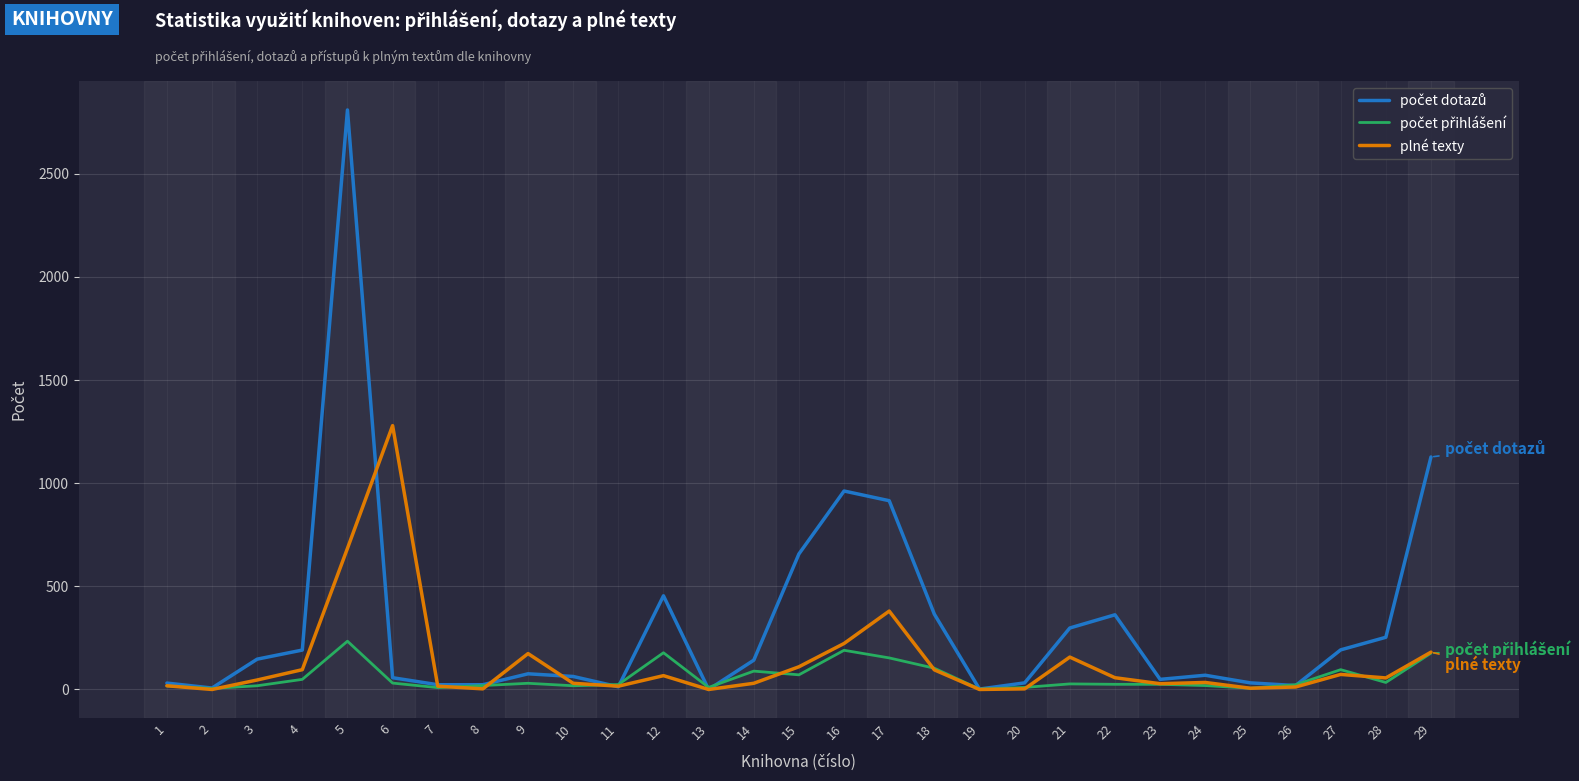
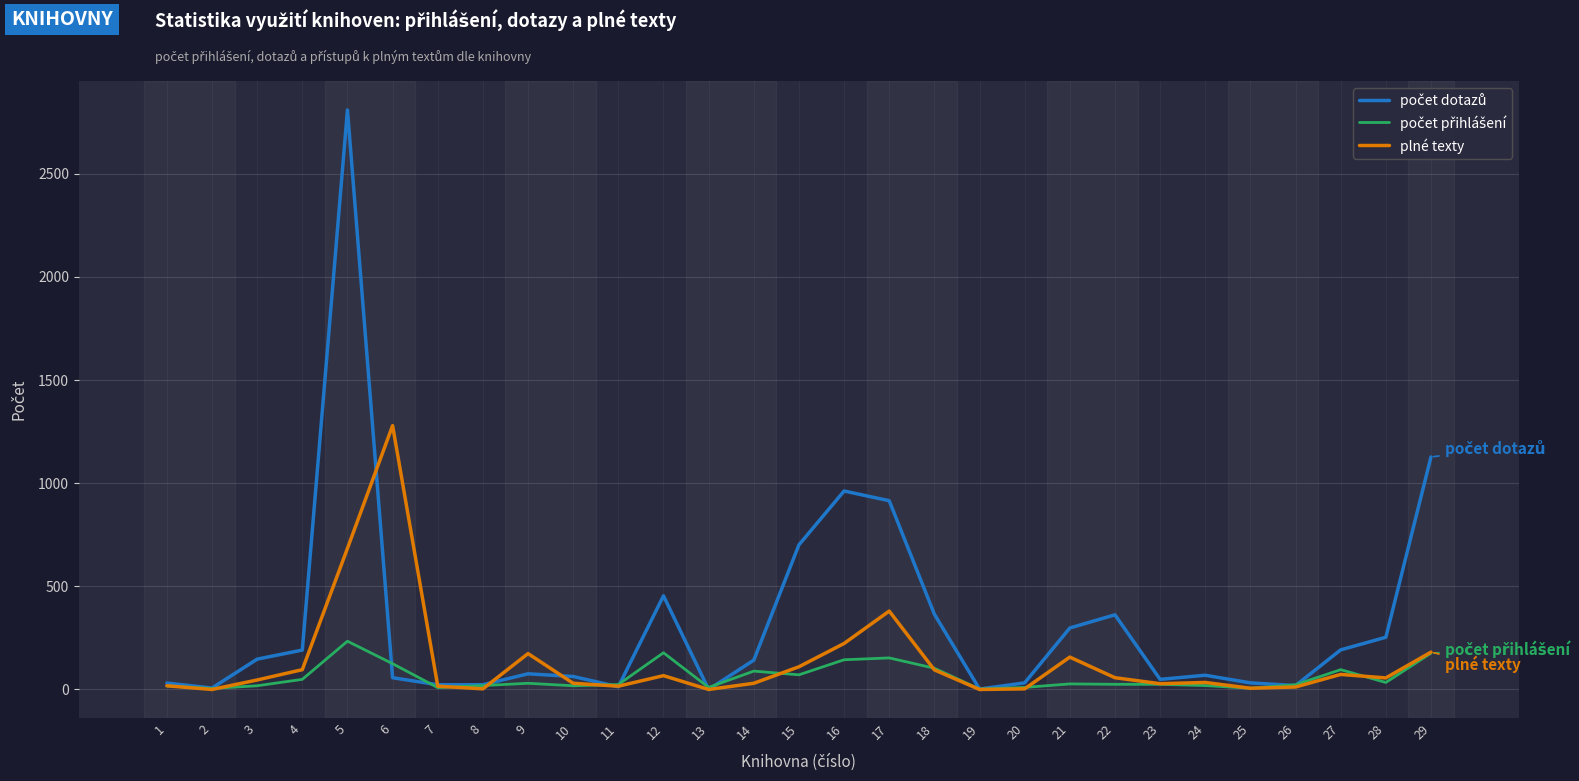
počet přihlášení, 6: 30 -> 130
počet dotazů, 15: 660 -> 700
počet přihlášení, 16: 190 -> 140
